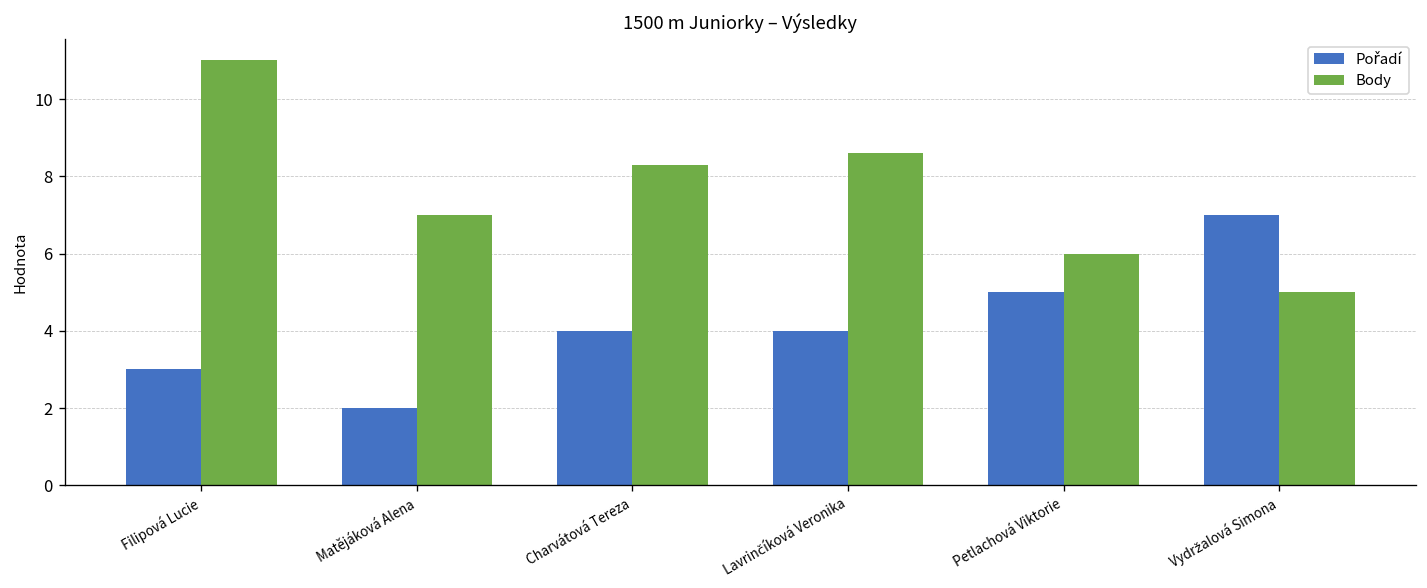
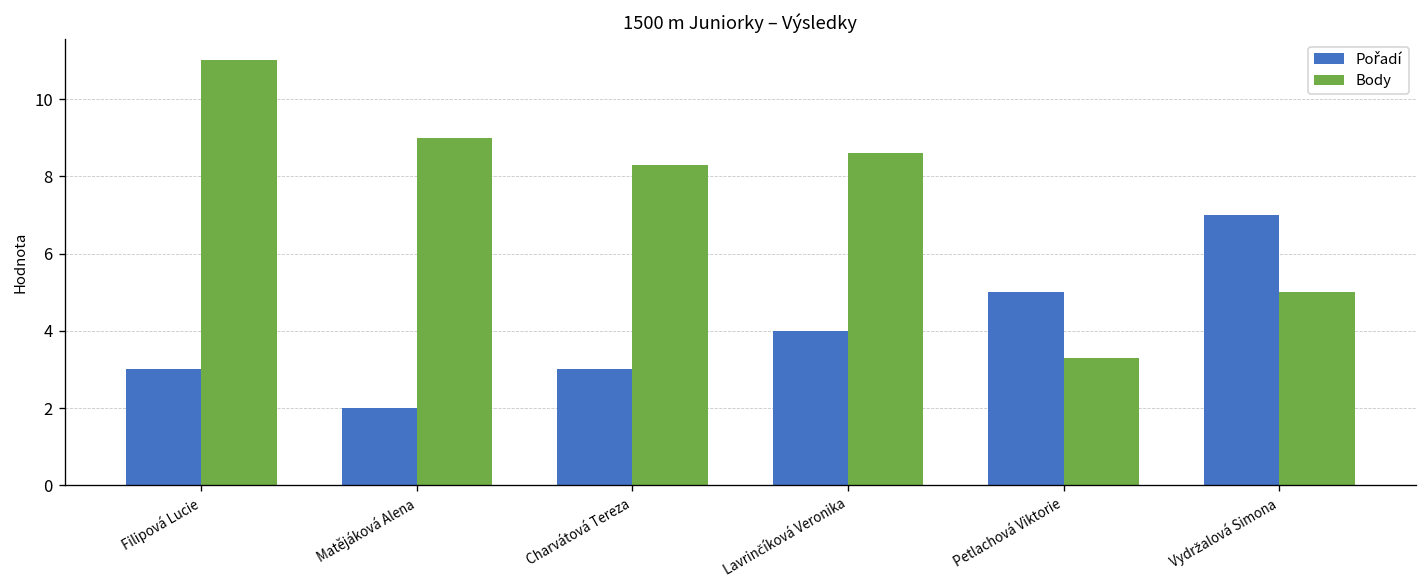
Body, Matějáková Alena: 7 -> 9
Pořadí, Charvátová Tereza: 4 -> 3
Body, Petlachová Viktorie: 6.0 -> 3.3
